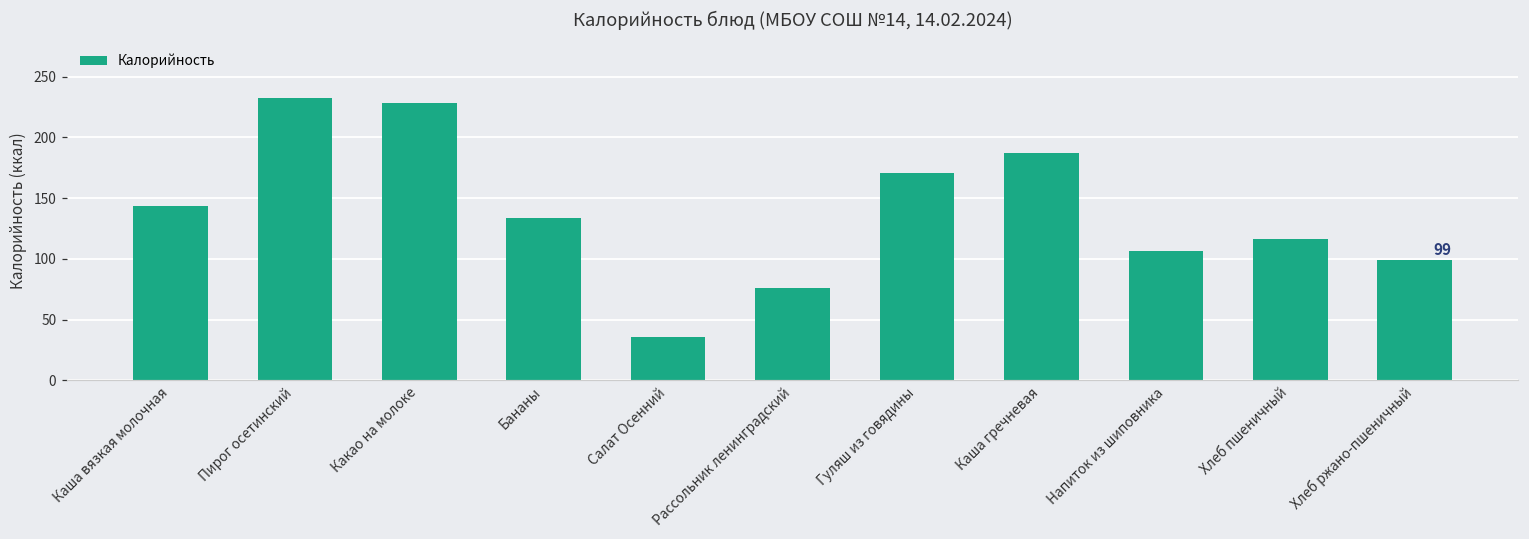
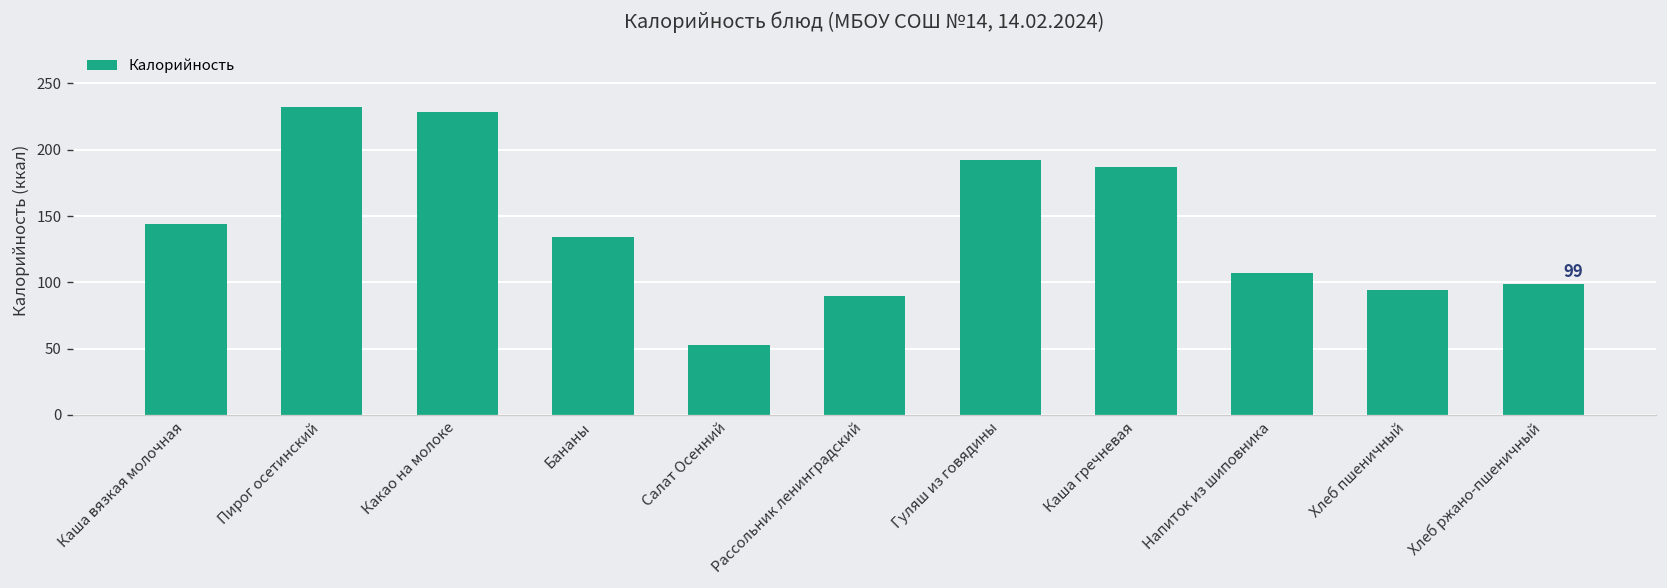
Салат Осенний: 36 -> 53
Рассольник ленинградский: 76 -> 90
Гуляш из говядины: 171 -> 192
Хлеб пшеничный: 116 -> 94
